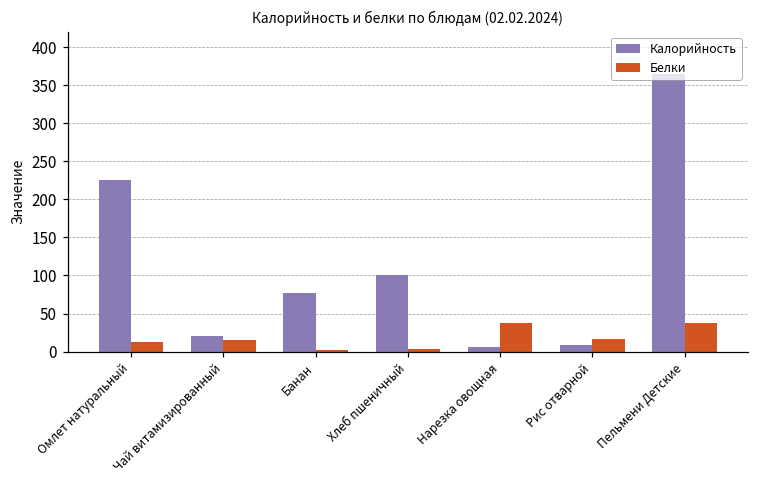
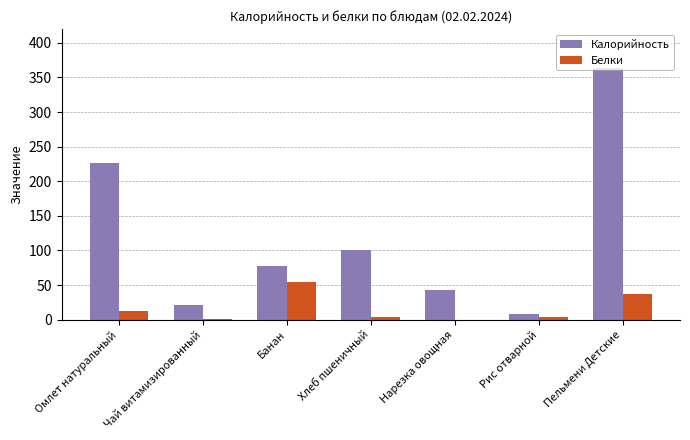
Белки, Чай витамизированный: 20 -> 0
Белки, Банан: 0 -> 60
Калорийность, Нарезка овощная: 10 -> 40
Белки, Нарезка овощная: 40 -> 0
Белки, Рис отварной: 20 -> 0
